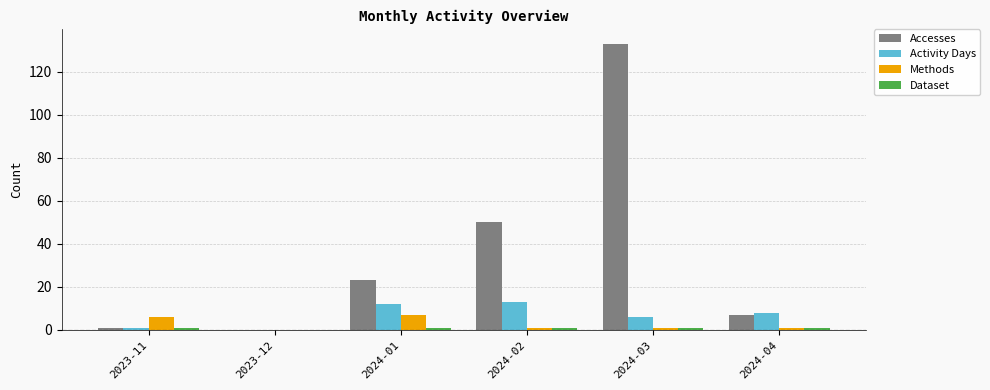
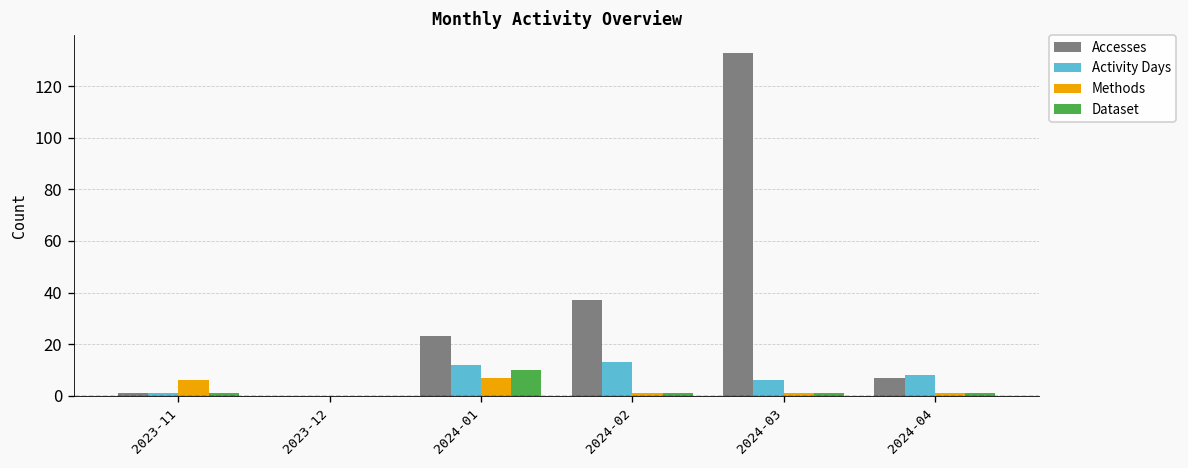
Dataset, 2024-01: 1 -> 10
Accesses, 2024-02: 50 -> 37
